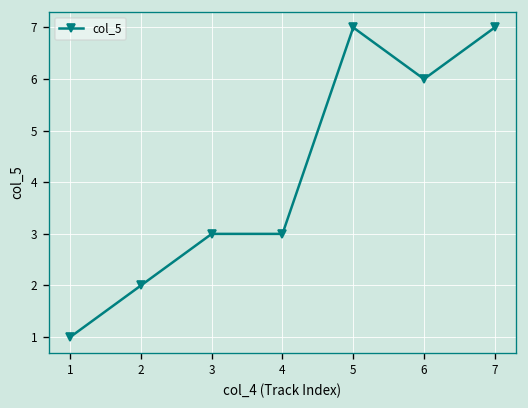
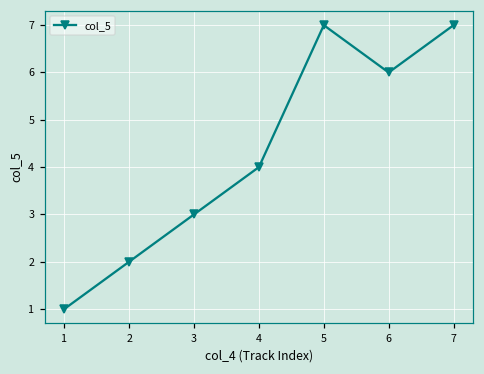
4: 3 -> 4
